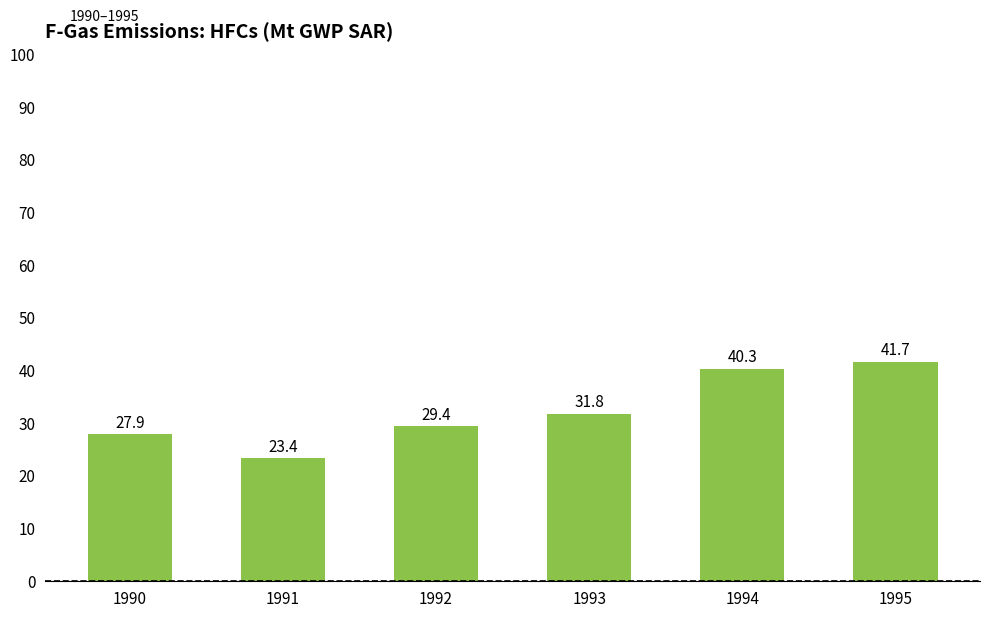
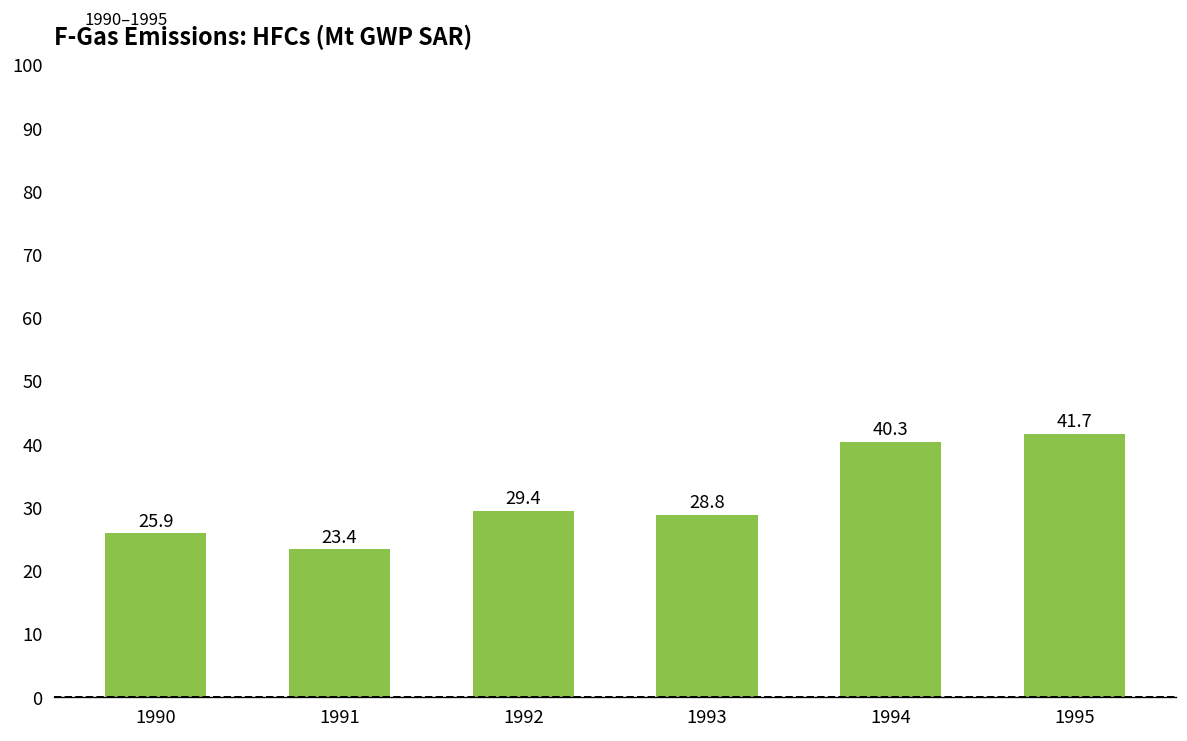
1990: 27.9 -> 25.9
1993: 31.8 -> 28.8
